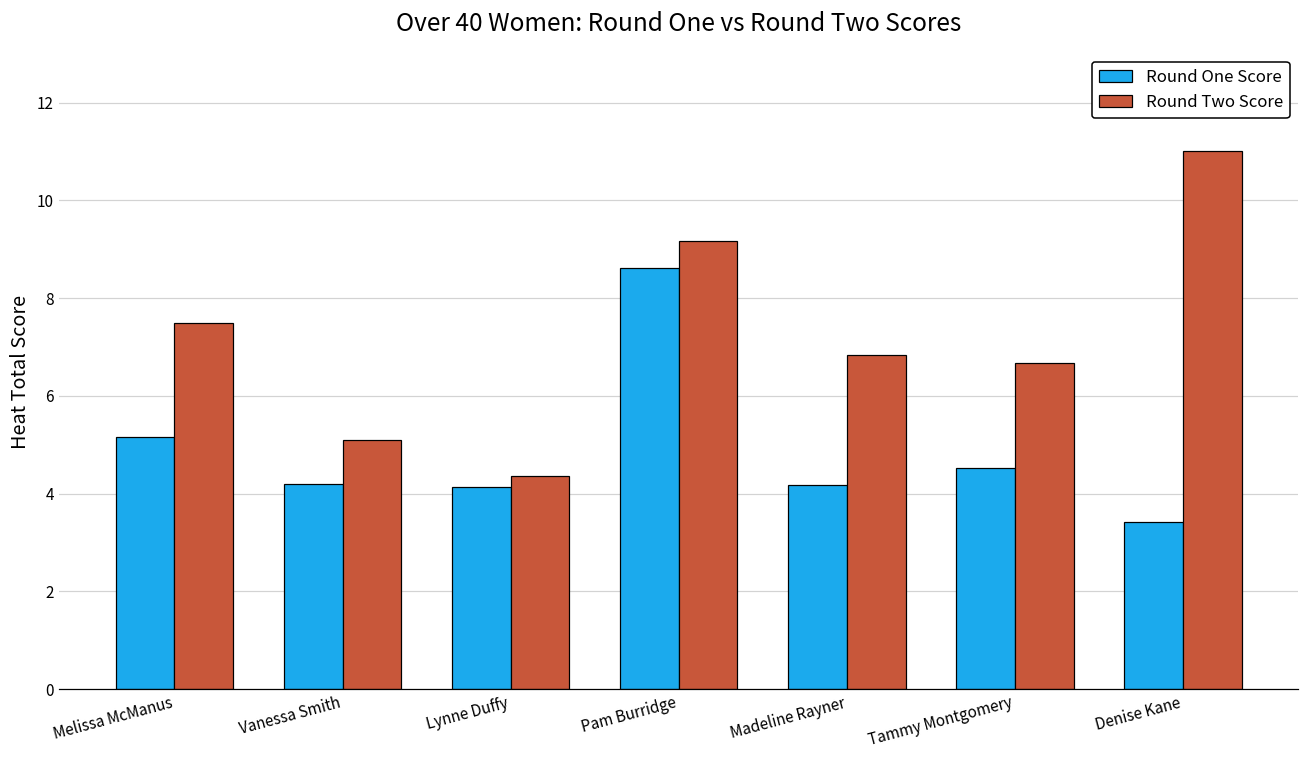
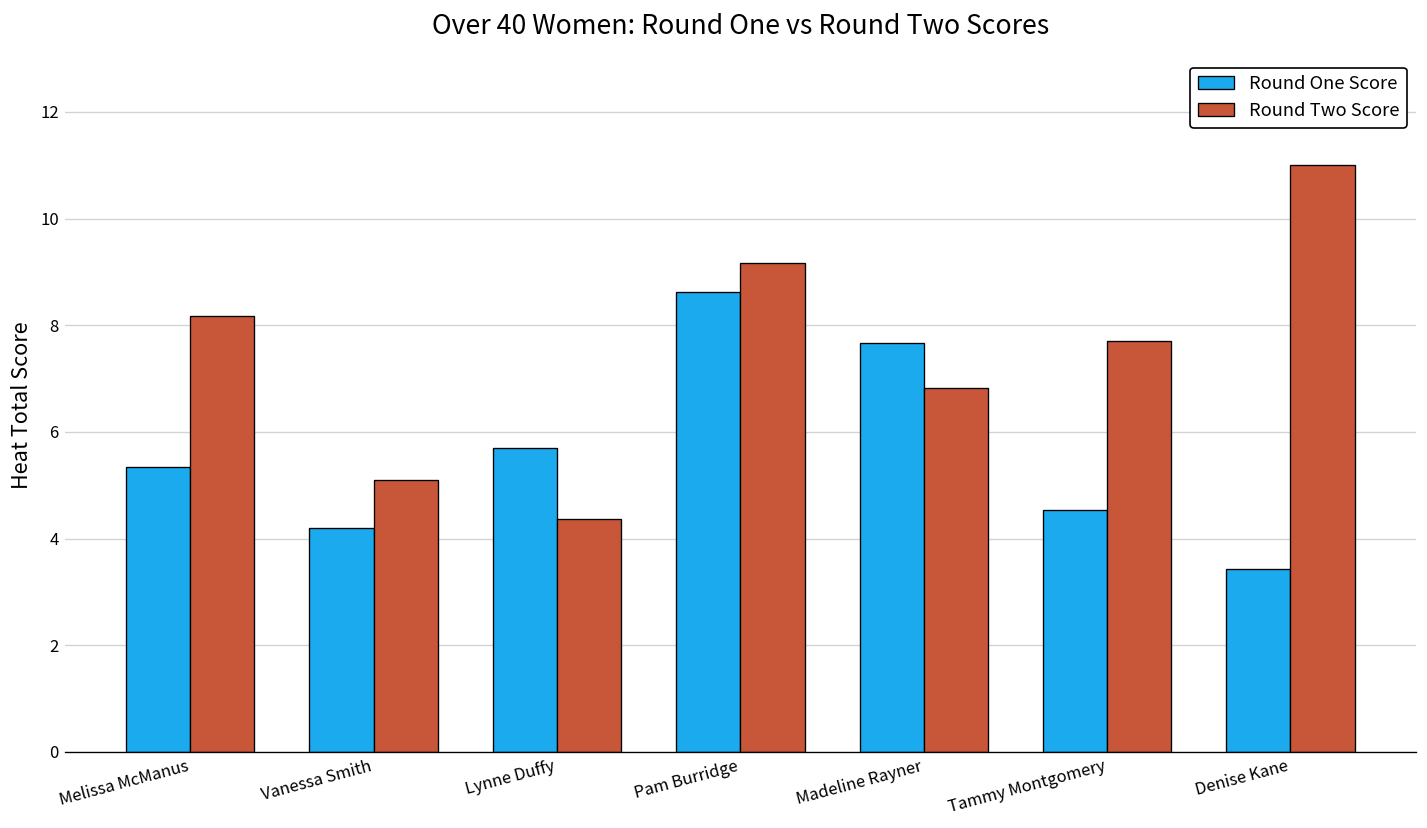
Round One Score, Melissa McManus: 5.2 -> 5.3
Round Two Score, Melissa McManus: 7.5 -> 8.2
Round One Score, Lynne Duffy: 4.1 -> 5.7
Round One Score, Madeline Rayner: 4.2 -> 7.7
Round Two Score, Tammy Montgomery: 6.7 -> 7.7
